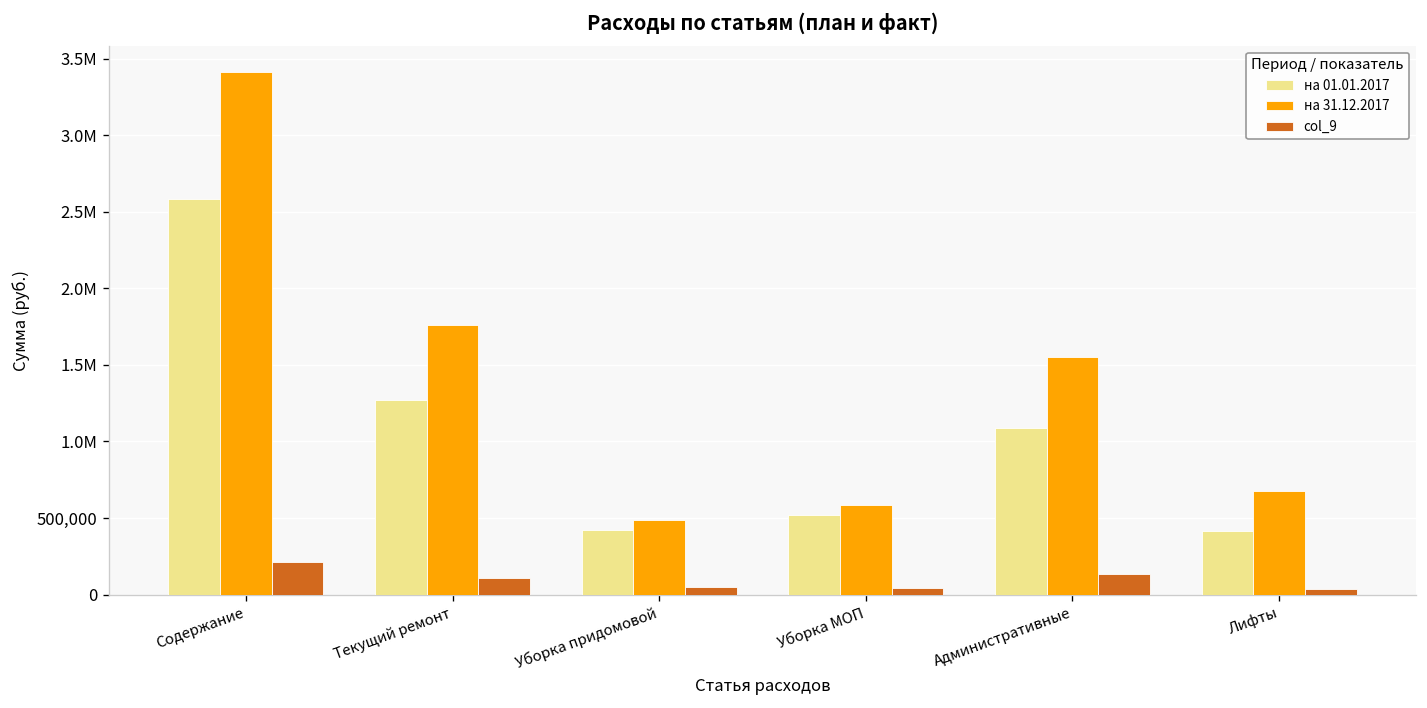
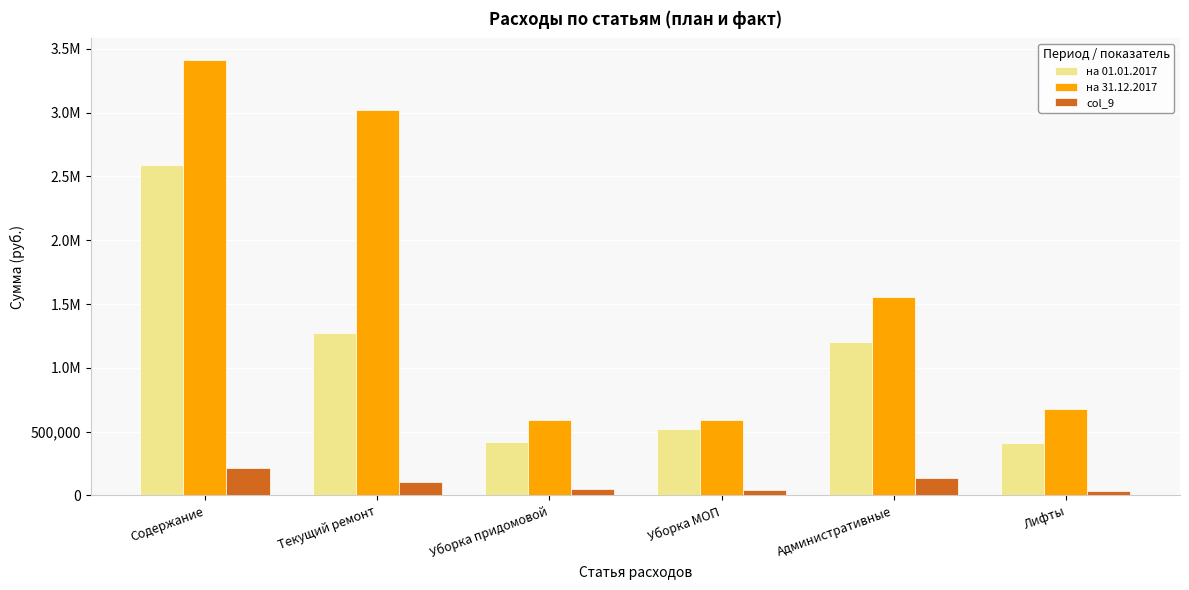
на 31.12.2017, Текущий ремонт: 1,760,000 -> 3,020,000
на 31.12.2017, Уборка придомовой: 480,000 -> 590,000
на 01.01.2017, Административные: 1,090,000 -> 1,200,000
